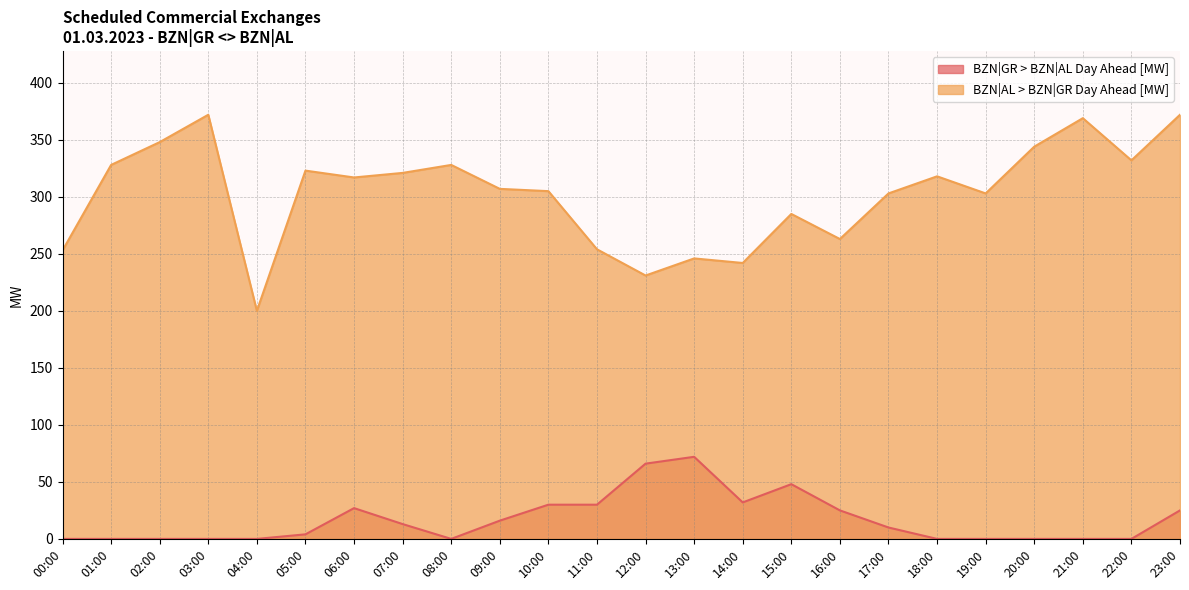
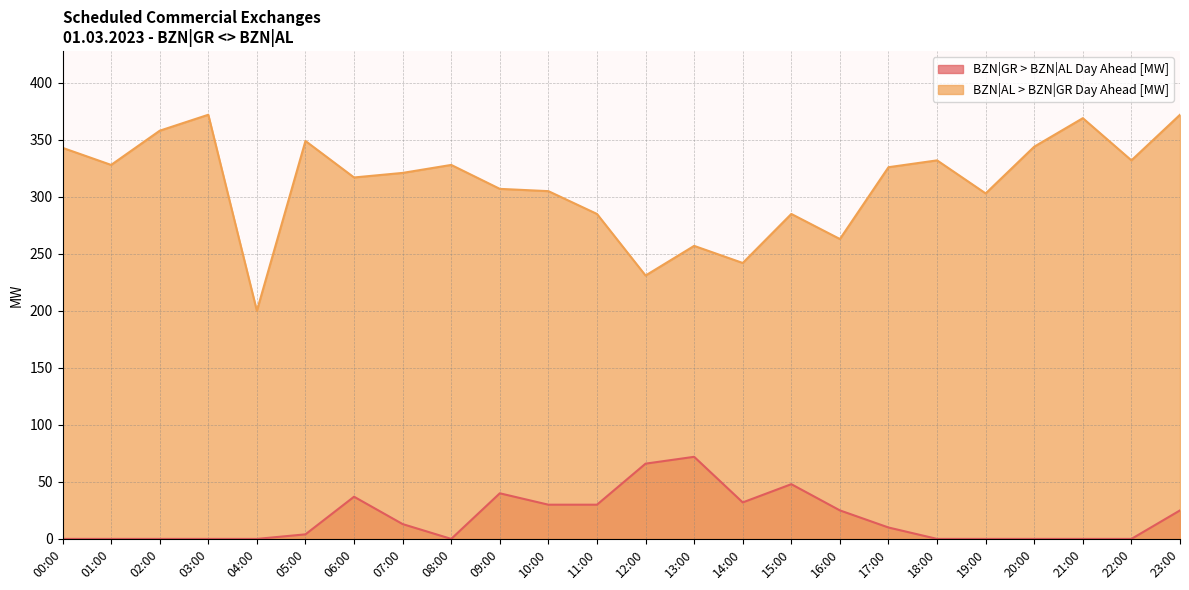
BZN|AL > BZN|GR Day Ahead [MW], 00:00: 253 -> 343
BZN|AL > BZN|GR Day Ahead [MW], 02:00: 348 -> 358
BZN|AL > BZN|GR Day Ahead [MW], 05:00: 323 -> 349
BZN|GR > BZN|AL Day Ahead [MW], 06:00: 27 -> 37
BZN|GR > BZN|AL Day Ahead [MW], 09:00: 16 -> 40
BZN|AL > BZN|GR Day Ahead [MW], 11:00: 254 -> 285
BZN|AL > BZN|GR Day Ahead [MW], 13:00: 246 -> 257
BZN|AL > BZN|GR Day Ahead [MW], 17:00: 303 -> 326
BZN|AL > BZN|GR Day Ahead [MW], 18:00: 318 -> 332
